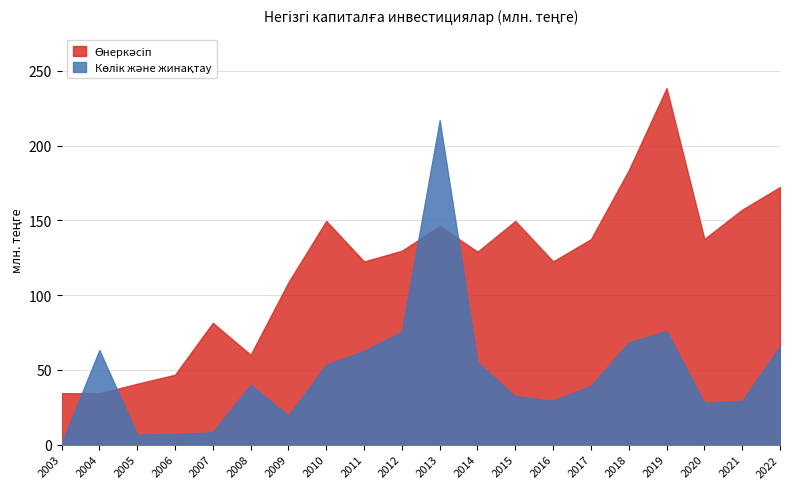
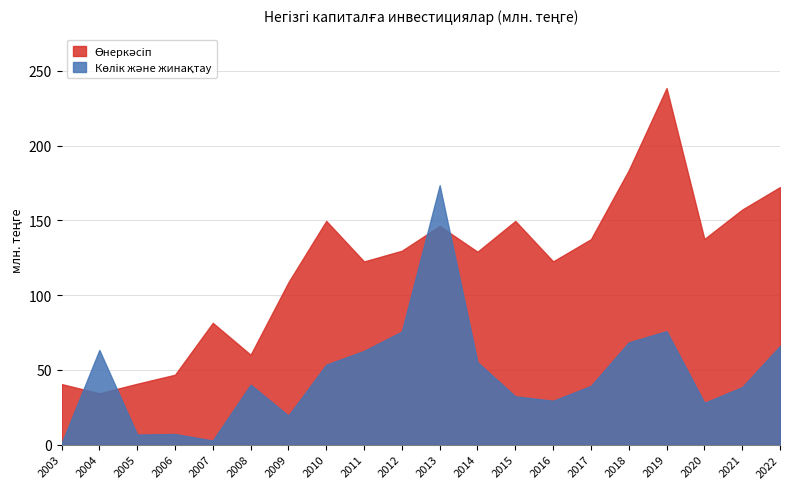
Өнеркәсіп, 2003: 34 -> 40
Көлік және жинақтау, 2007: 8 -> 3
Көлік және жинақтау, 2013: 217 -> 173
Көлік және жинақтау, 2021: 29 -> 38
